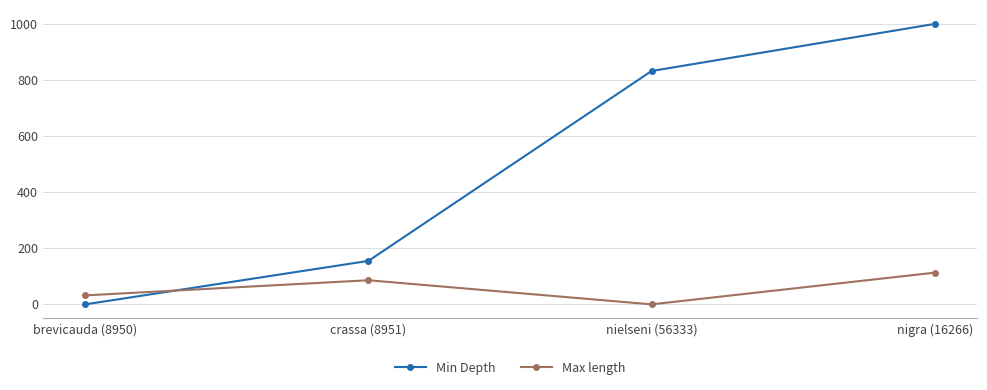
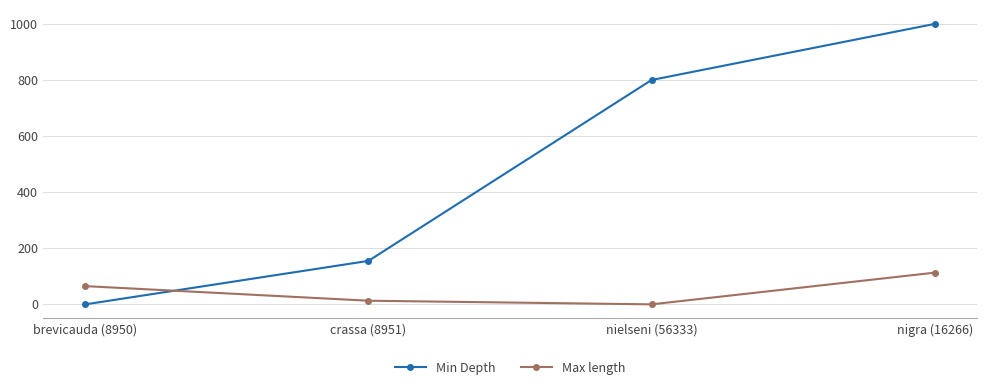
Max length, brevicauda (8950): 30 -> 70
Max length, crassa (8951): 90 -> 10
Min Depth, nielseni (56333): 830 -> 800
